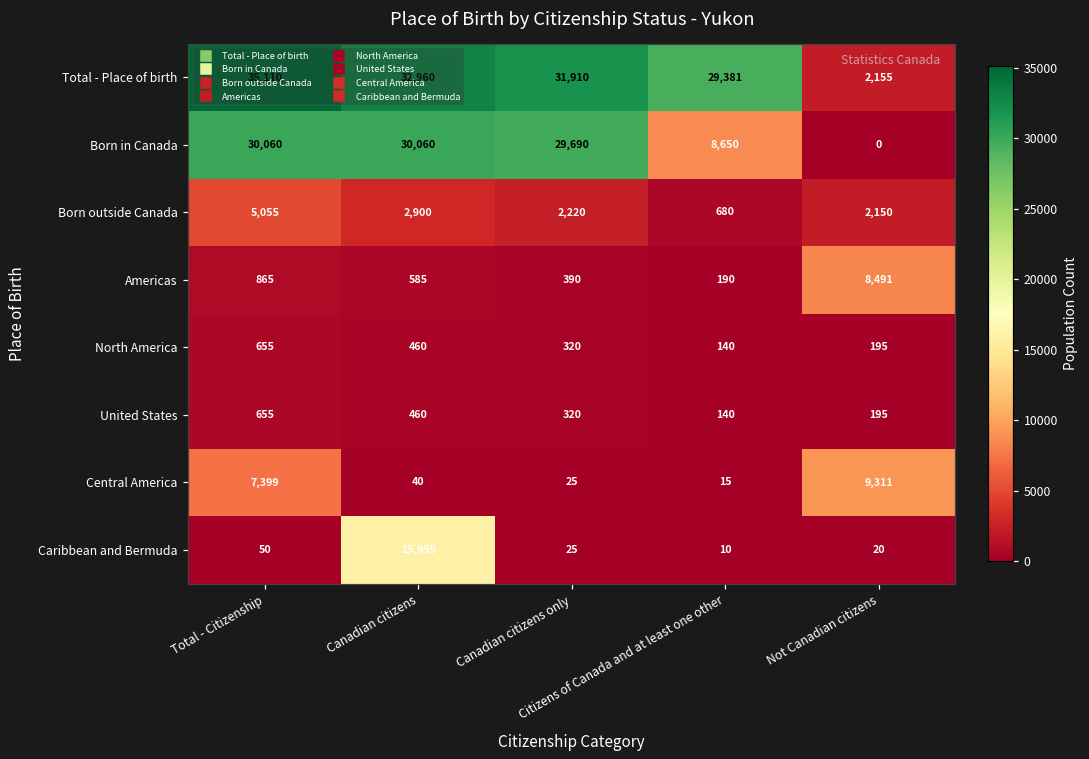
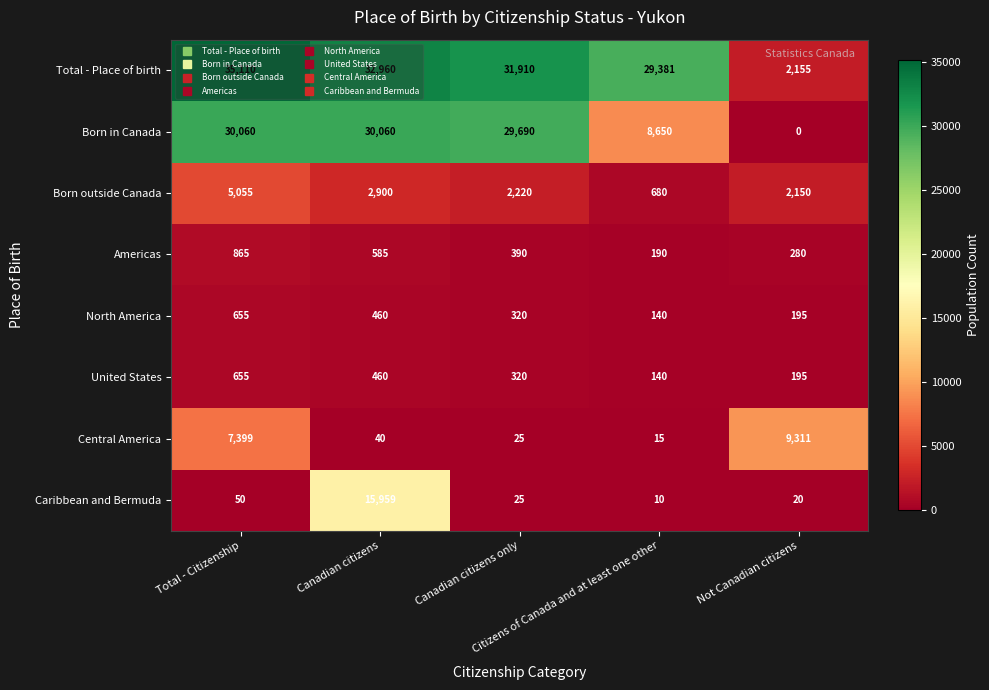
Americas, Not Canadian citizens: 8,491 -> 280
